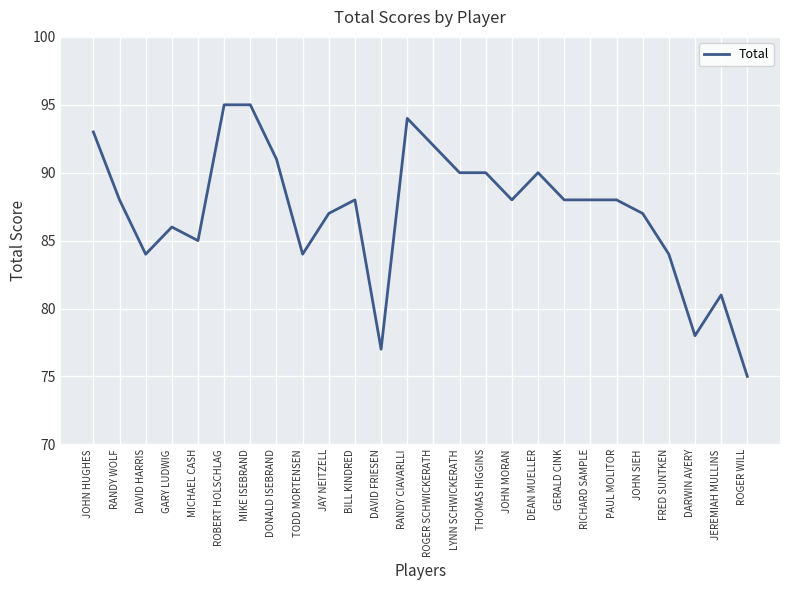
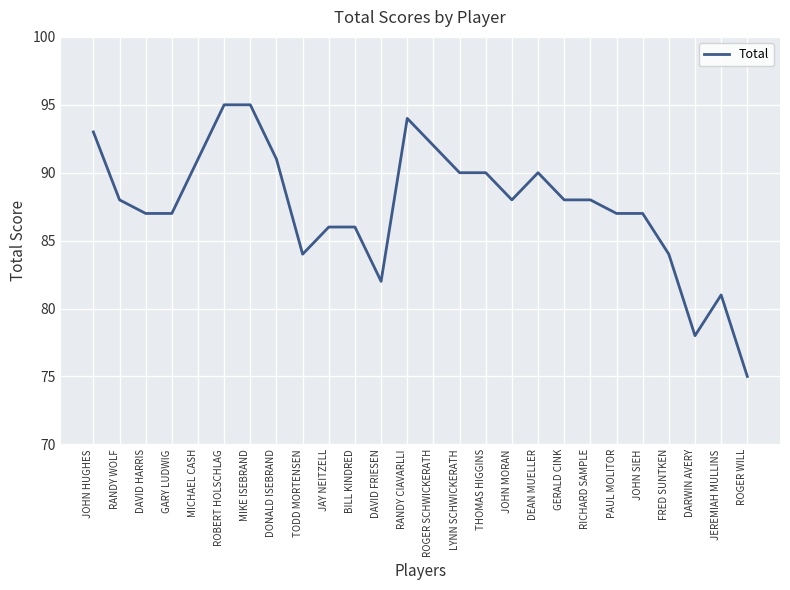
DAVID HARRIS: 84 -> 87
GARY LUDWIG: 86 -> 87
MICHAEL CASH: 85 -> 91
JAY NEITZELL: 87 -> 86
BILL KINDRED: 88 -> 86
DAVID FRIESEN: 77 -> 82
PAUL MOLITOR: 88 -> 87
